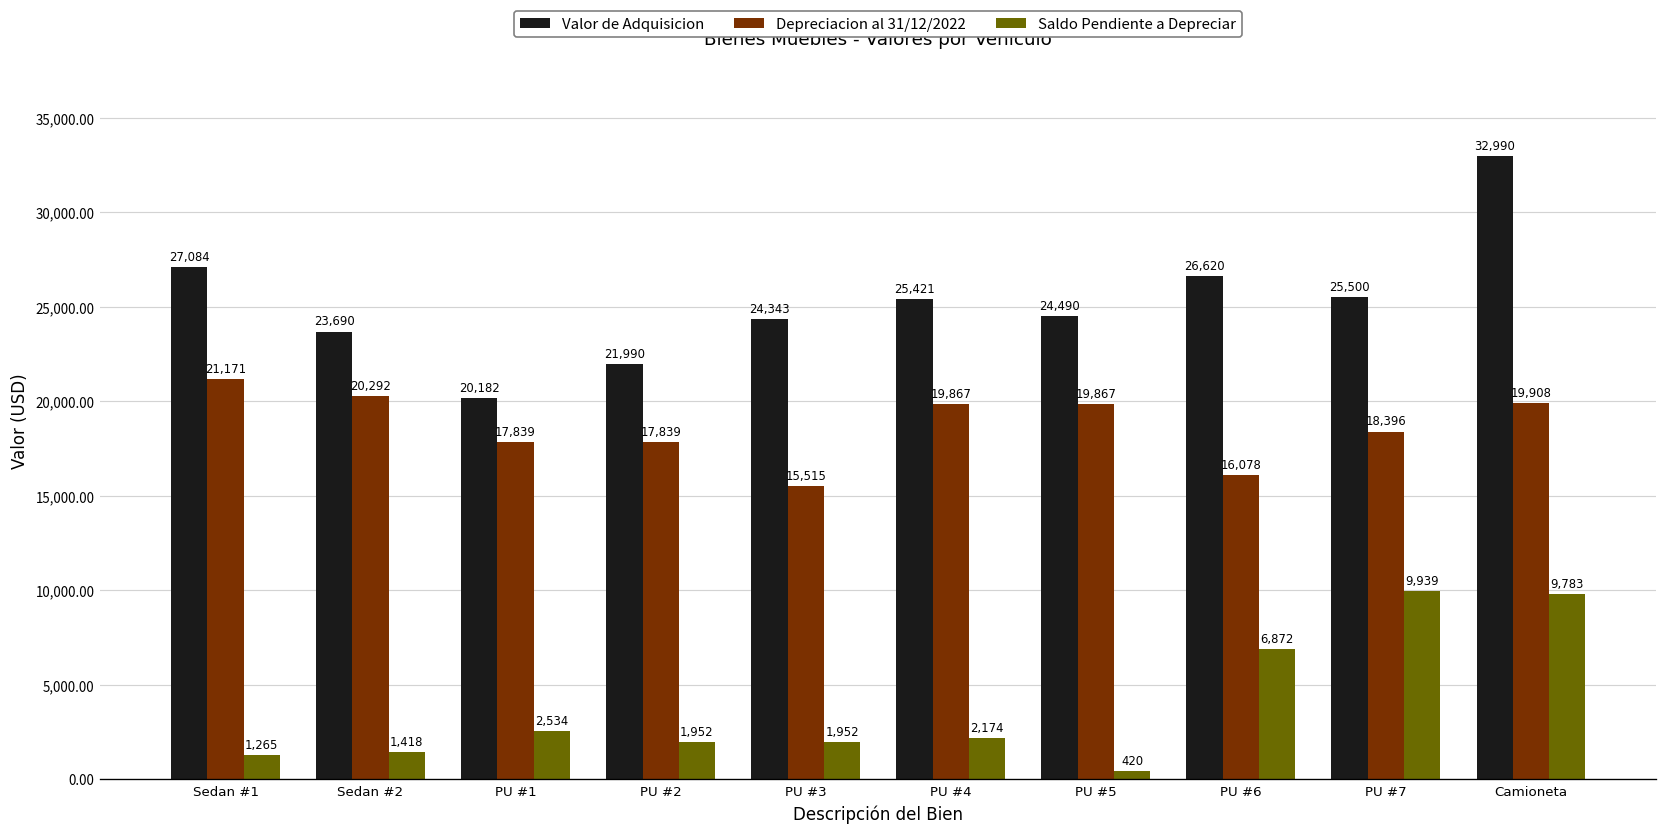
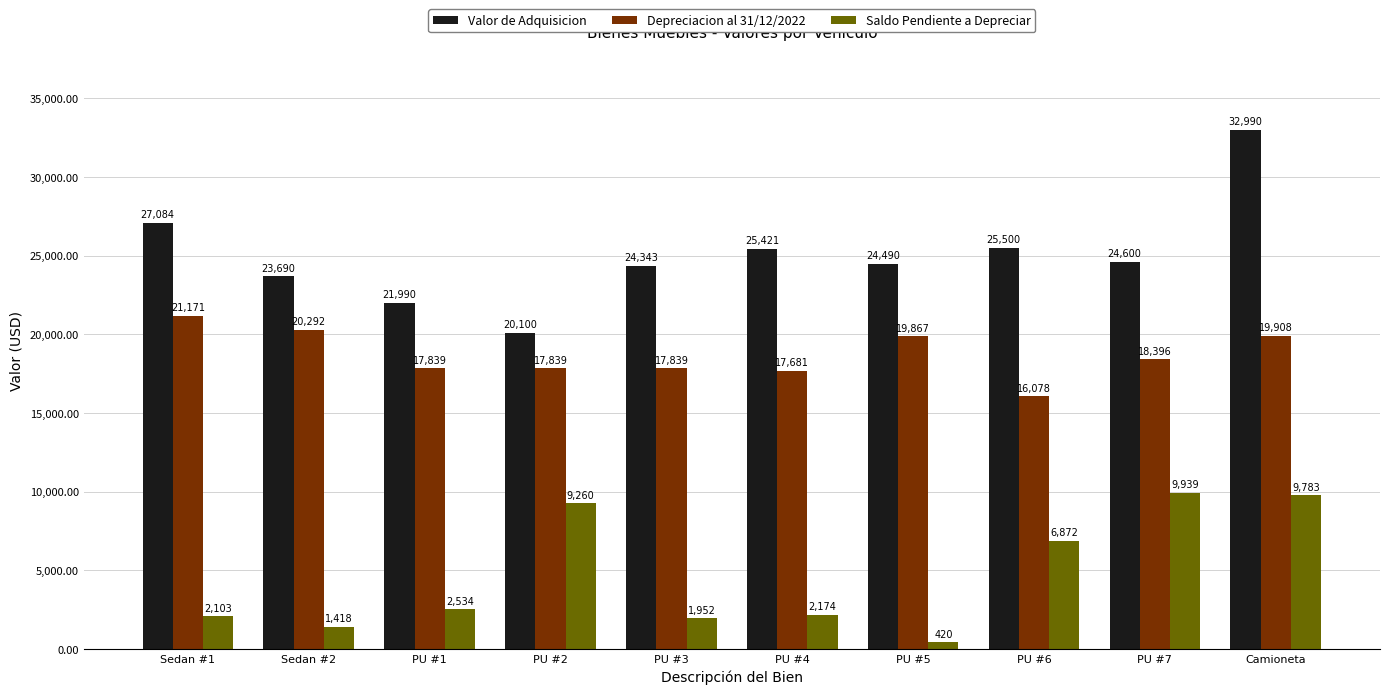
Saldo Pendiente a Depreciar, Sedan #1: 1,265 -> 2,103
Valor de Adquisicion, PU #1: 20,182 -> 21,990
Valor de Adquisicion, PU #2: 21,990 -> 20,100
Saldo Pendiente a Depreciar, PU #2: 1,952 -> 9,260
Depreciacion al 31/12/2022, PU #3: 15,515 -> 17,839
Depreciacion al 31/12/2022, PU #4: 19,867 -> 17,681
Valor de Adquisicion, PU #6: 26,620 -> 25,500
Valor de Adquisicion, PU #7: 25,500 -> 24,600
